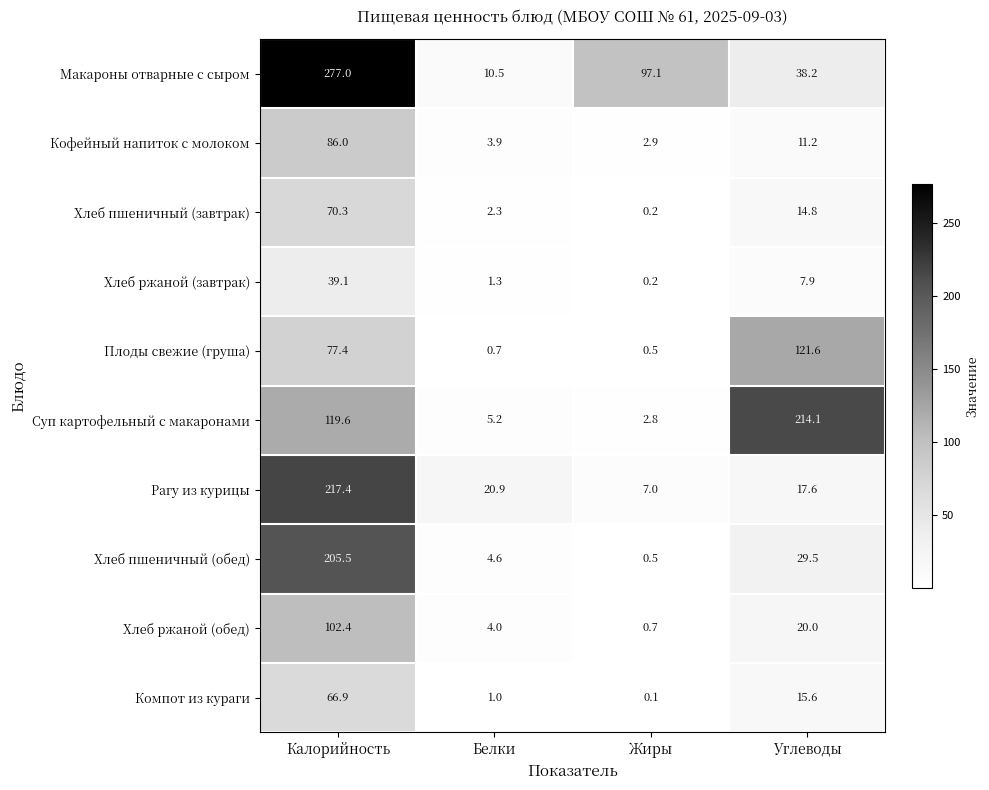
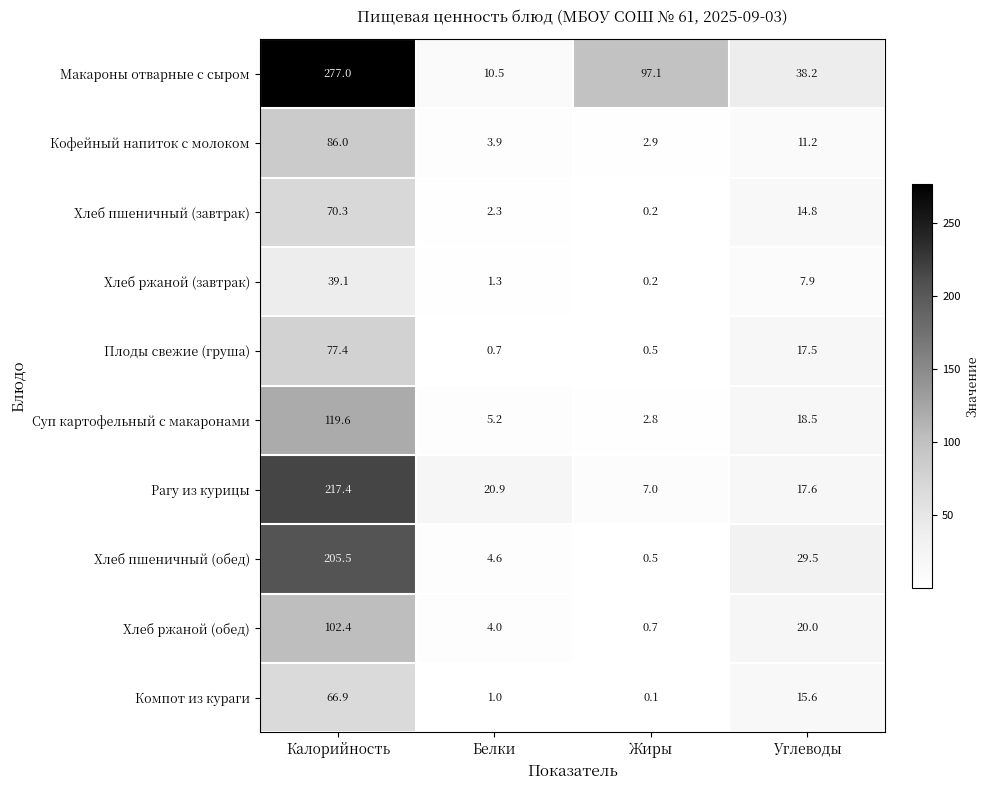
Плоды свежие (груша), Углеводы: 121.6 -> 17.5
Суп картофельный с макаронами, Углеводы: 214.1 -> 18.5
